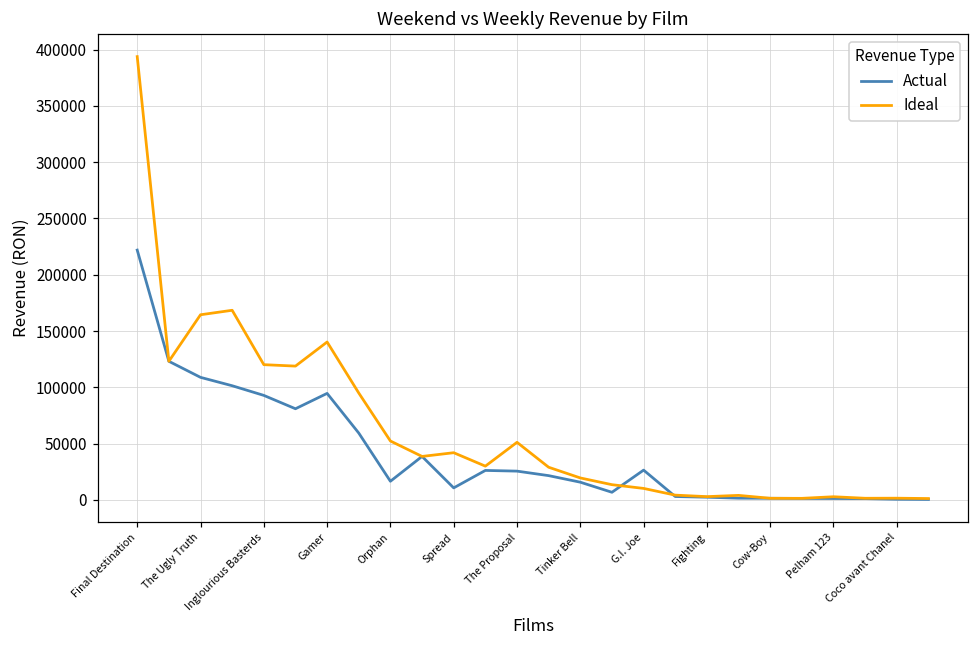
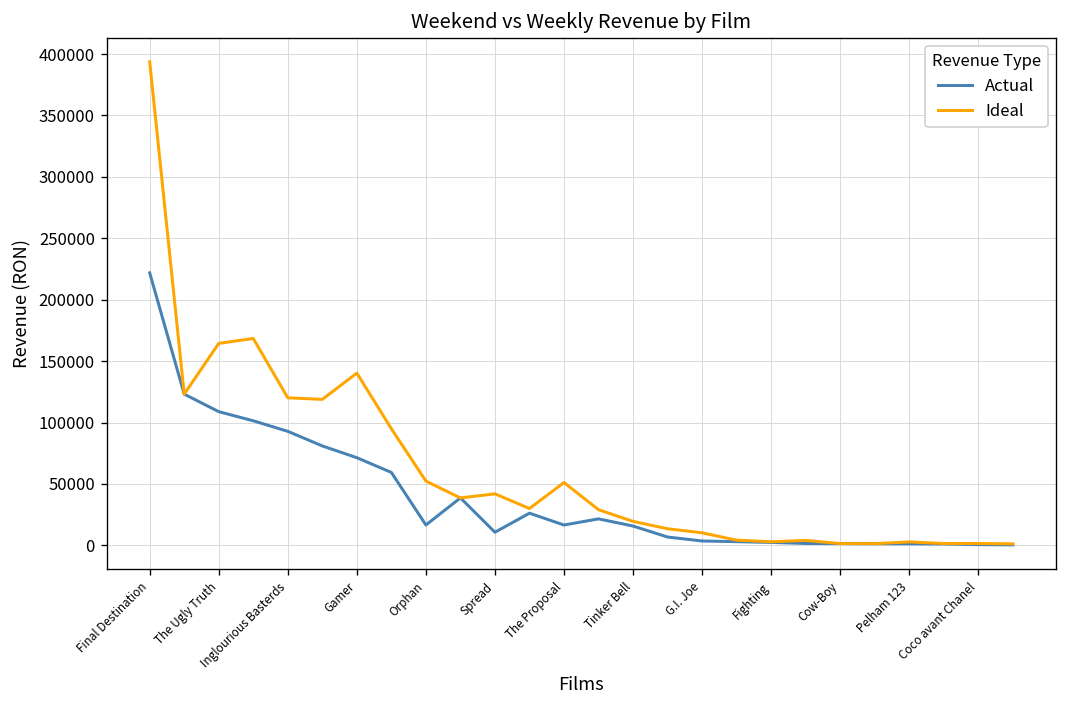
Actual, Gamer: 95000 -> 71000
Actual, The Proposal: 26000 -> 17000
Actual, G.I. Joe: 26000 -> 4000
